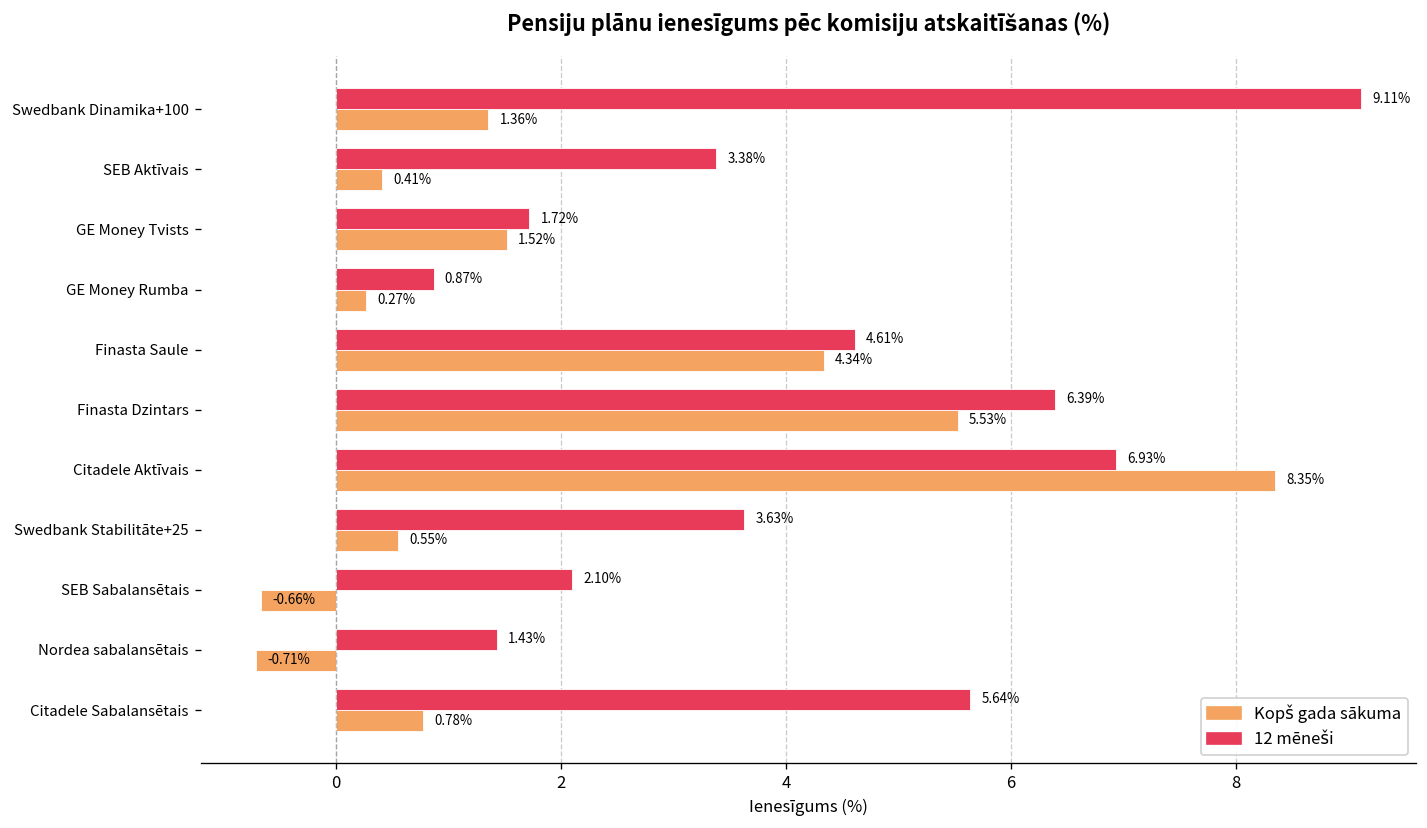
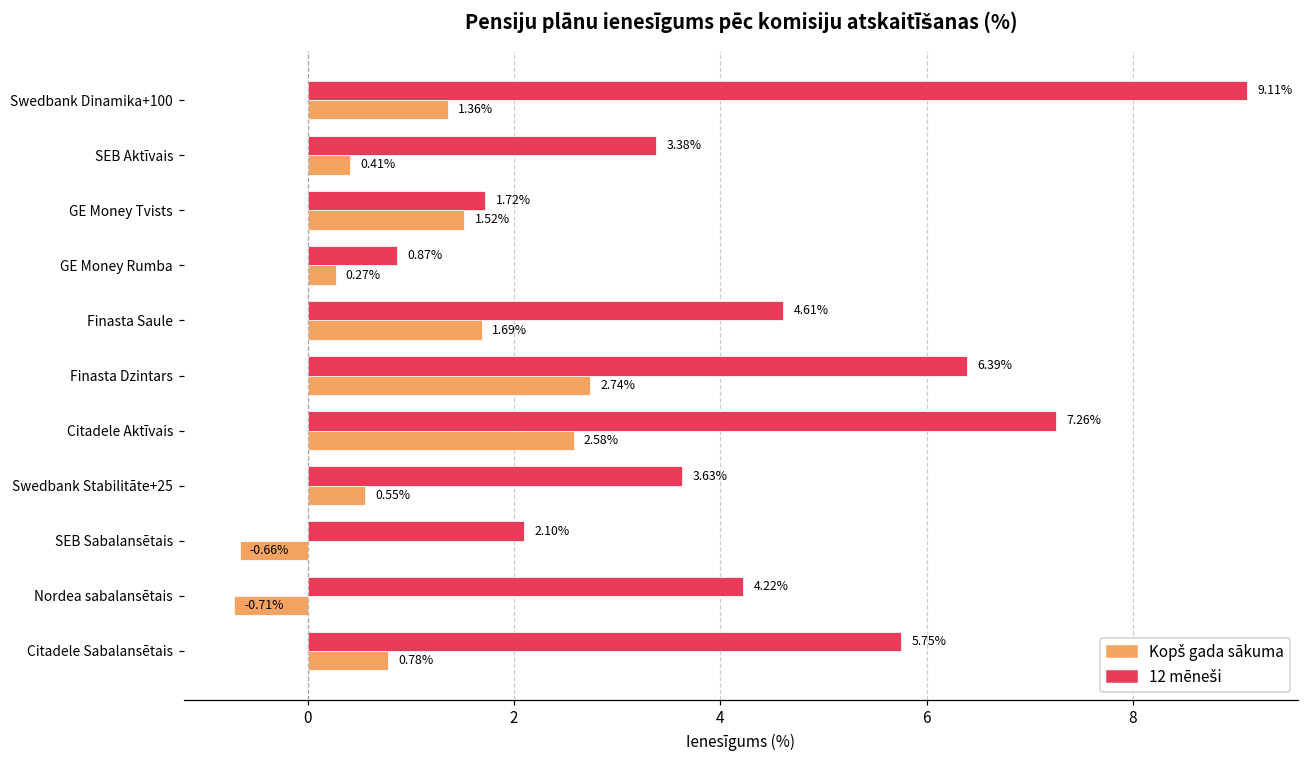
Kopš gada sākuma, Finasta Saule: 4.34% -> 1.69%
Kopš gada sākuma, Finasta Dzintars: 5.53% -> 2.74%
12 mēneši, Citadele Aktīvais: 6.93% -> 7.26%
Kopš gada sākuma, Citadele Aktīvais: 8.35% -> 2.58%
12 mēneši, Nordea sabalansētais: 1.43% -> 4.22%
12 mēneši, Citadele Sabalansētais: 5.64% -> 5.75%
